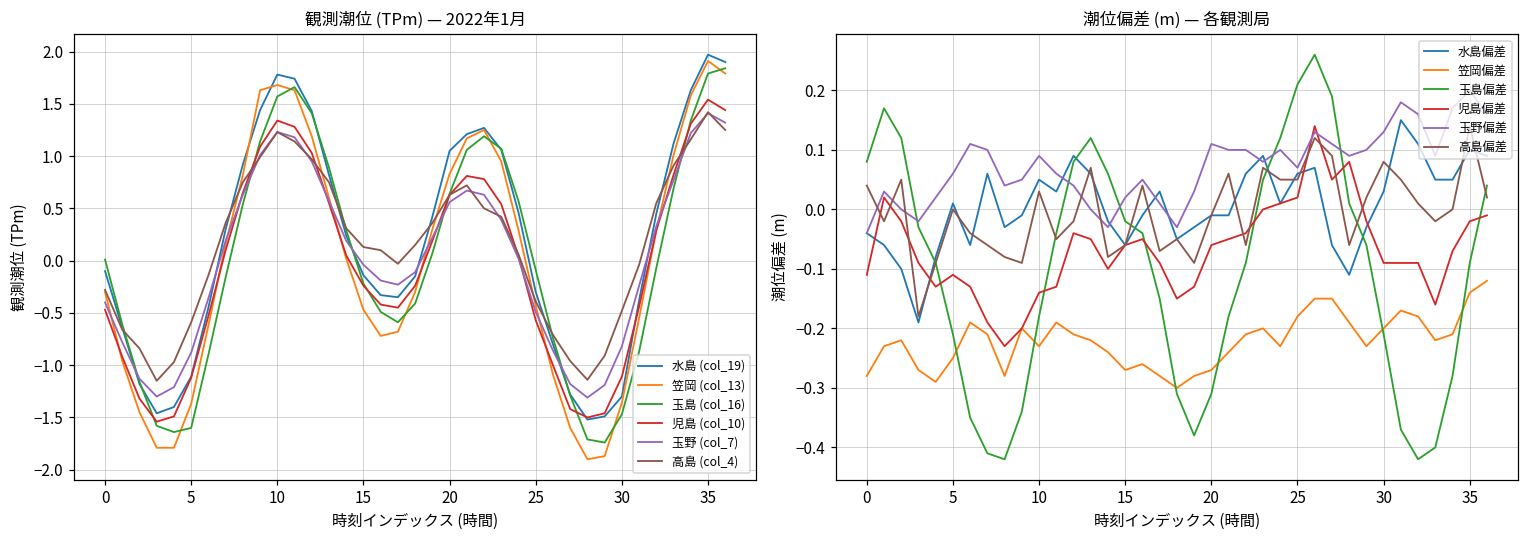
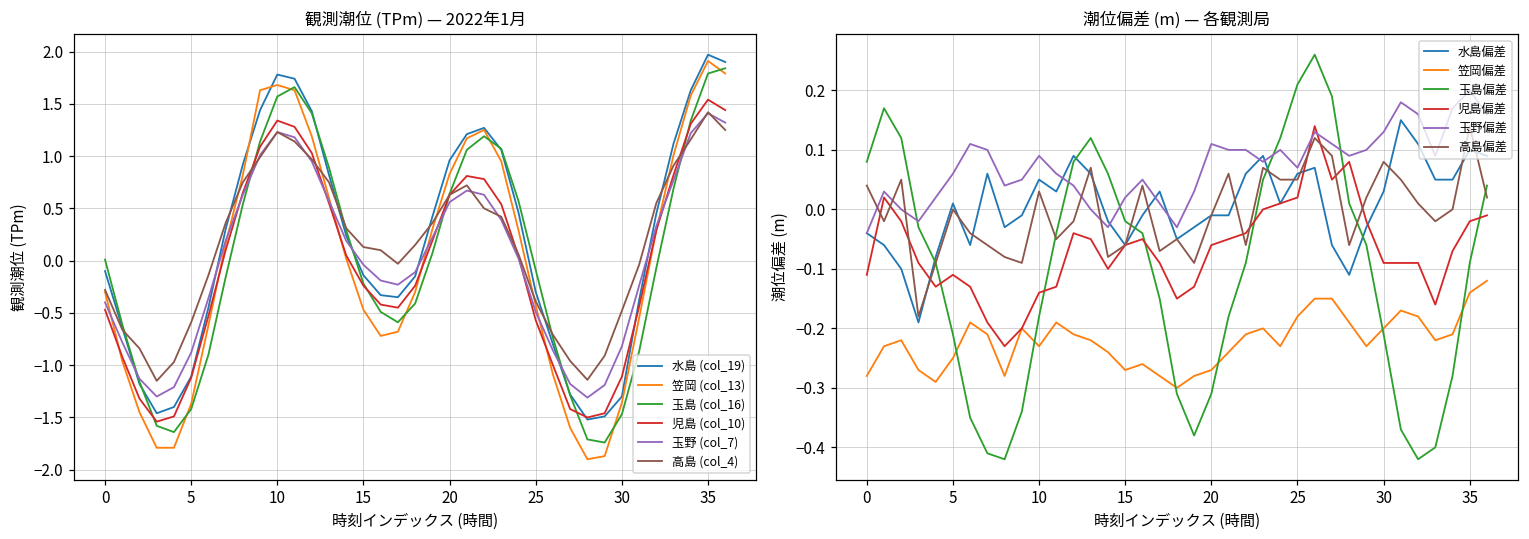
観測潮位 (TPm) — 2022年1月, 玉島 (col_16), 5: -1.6 -> -1.4
観測潮位 (TPm) — 2022年1月, 水島 (col_19), 20: 1.1 -> 1.0
